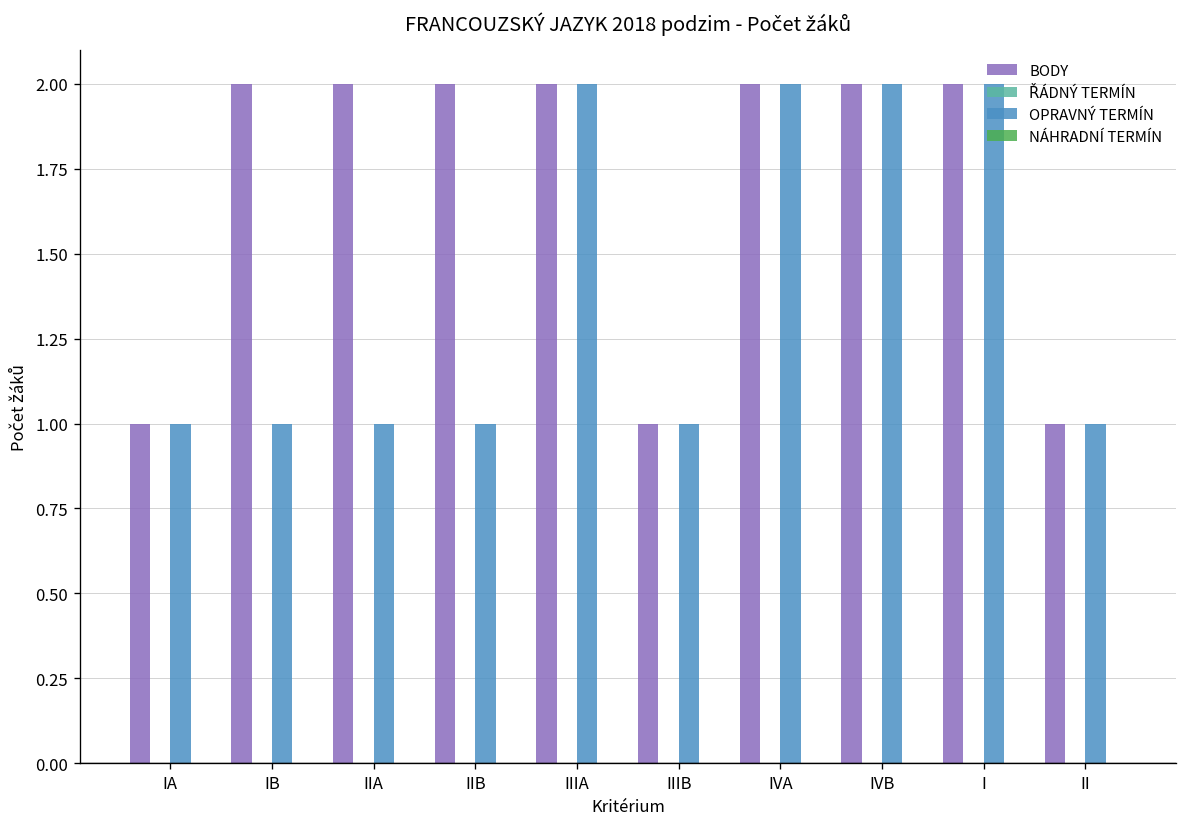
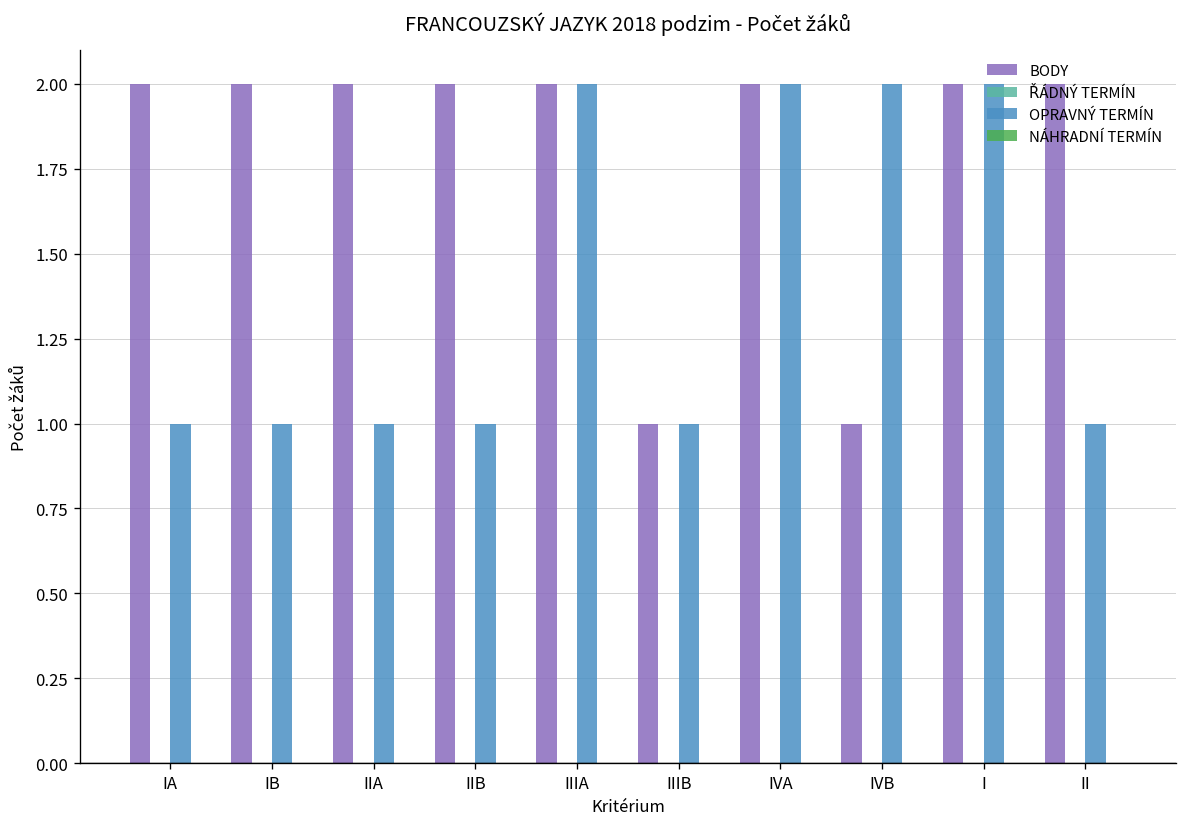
BODY, IA: 1 -> 2
BODY, IVB: 2 -> 1
BODY, II: 1 -> 2
